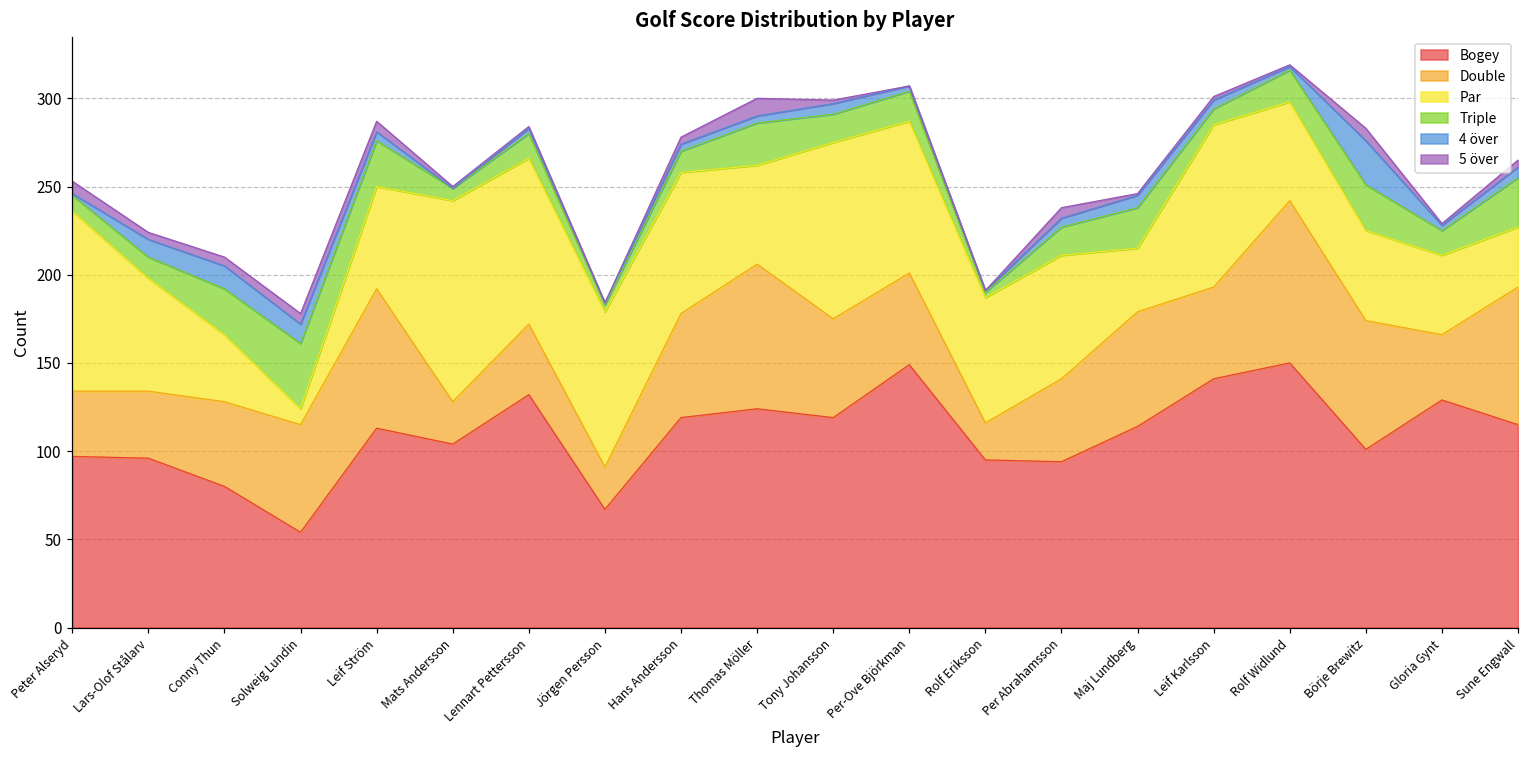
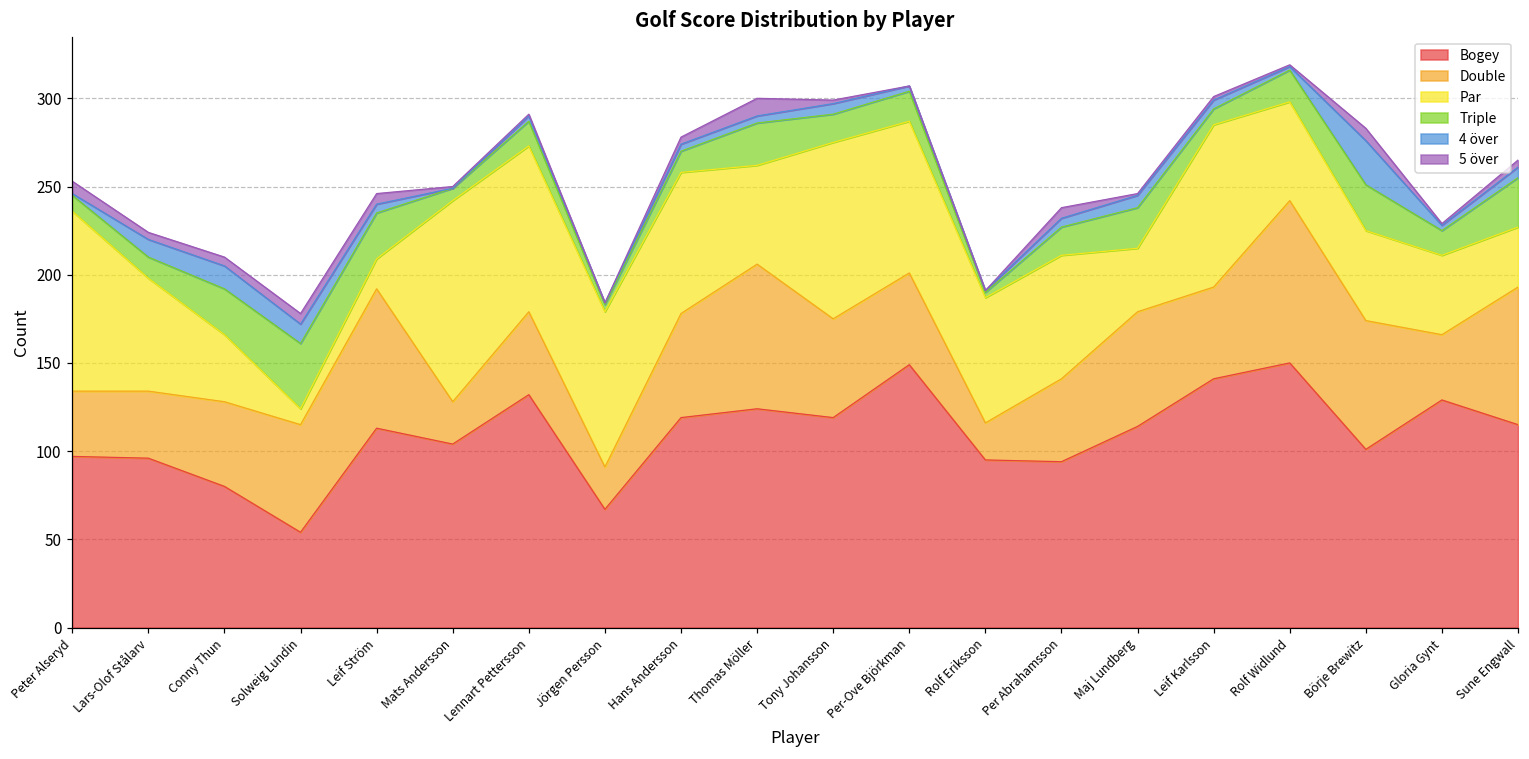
Par, Leif Ström: 58 -> 17
Double, Lennart Pettersson: 40 -> 47
